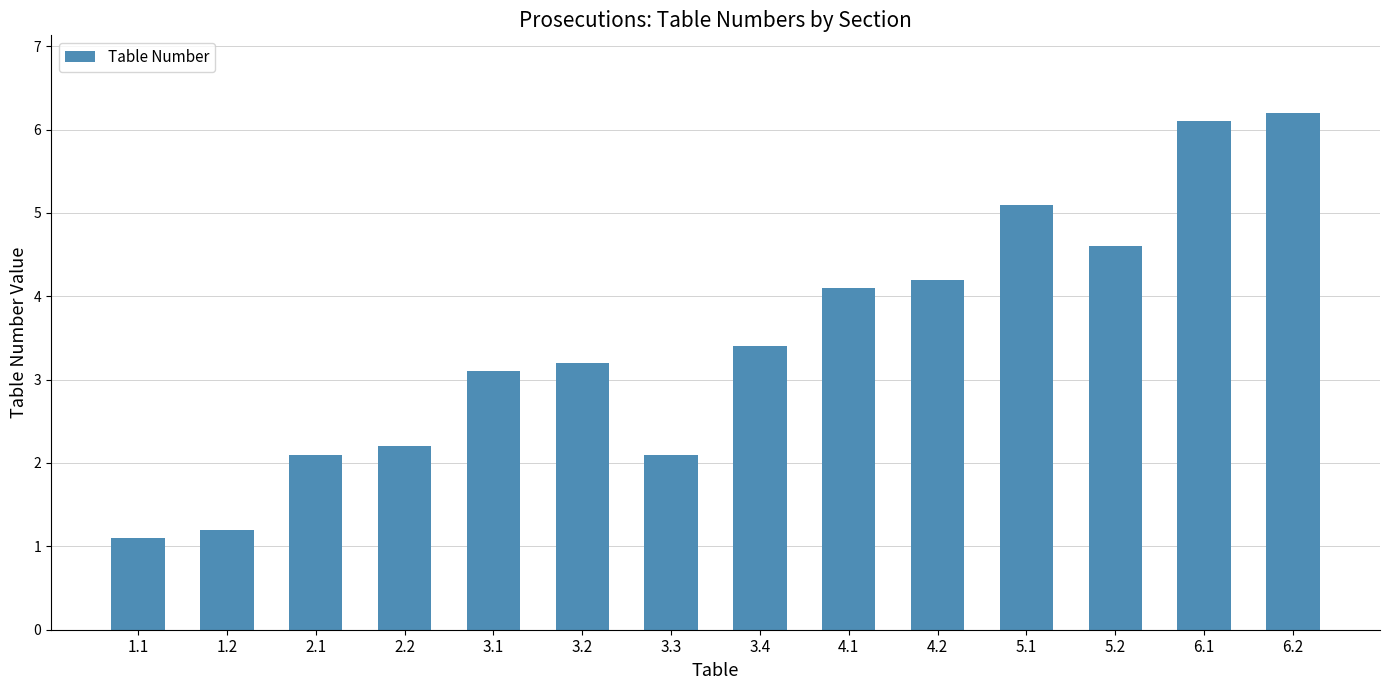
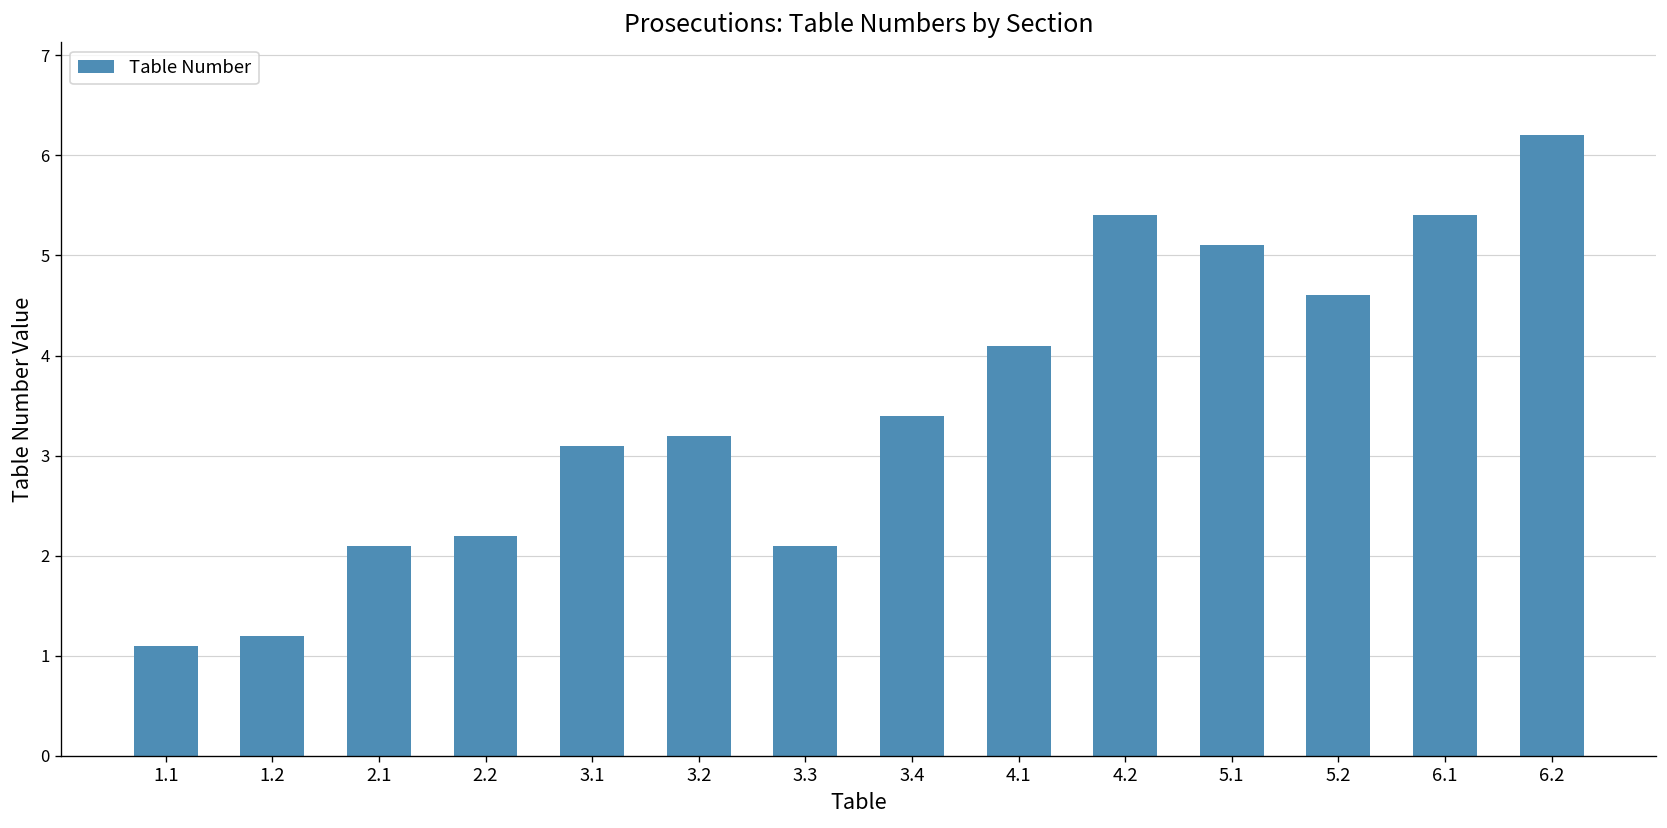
4.2: 4.2 -> 5.4
6.1: 6.1 -> 5.4
